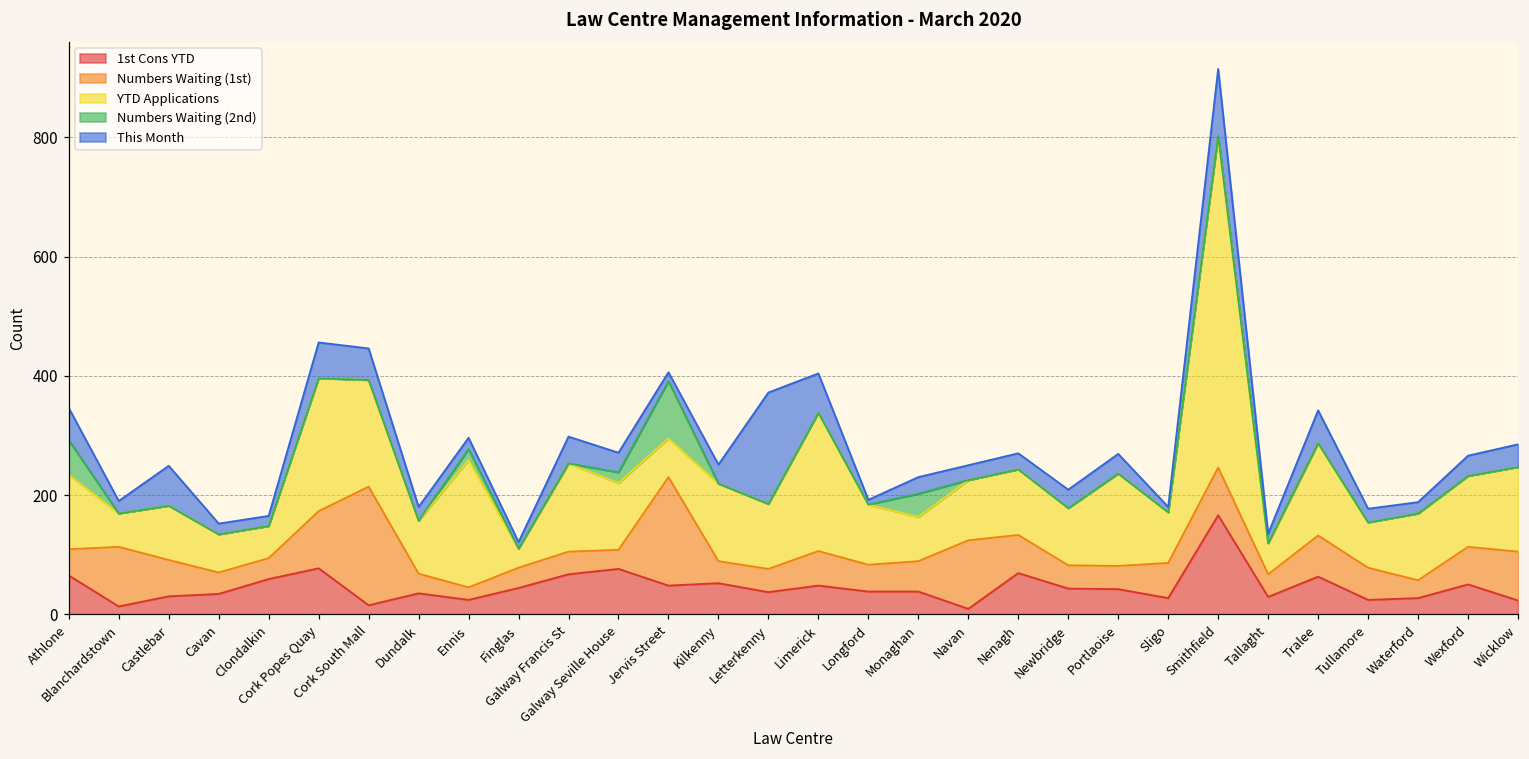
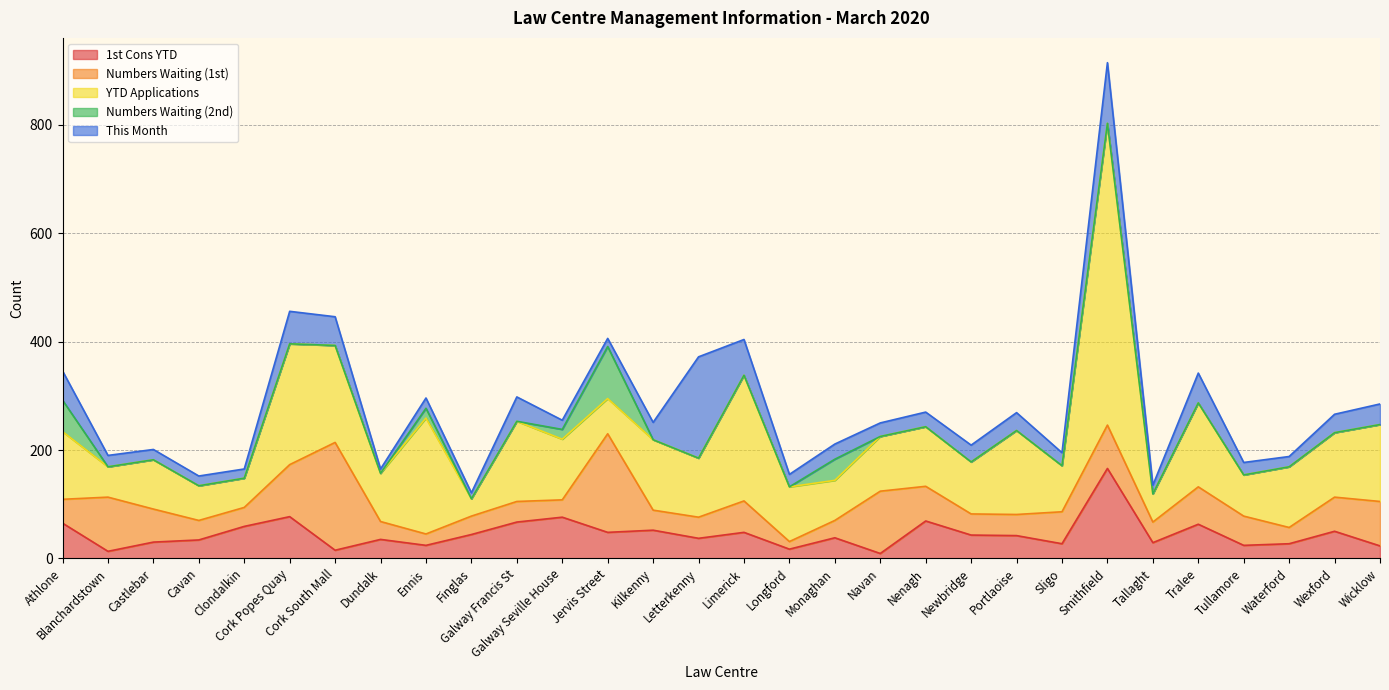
This Month, Castlebar: 70 -> 20
This Month, Dundalk: 20 -> 10
This Month, Galway Seville House: 30 -> 20
1st Cons YTD, Longford: 40 -> 20
Numbers Waiting (1st), Longford: 50 -> 10
This Month, Longford: 10 -> 20
Numbers Waiting (1st), Monaghan: 50 -> 30
This Month, Sligo: 10 -> 20
